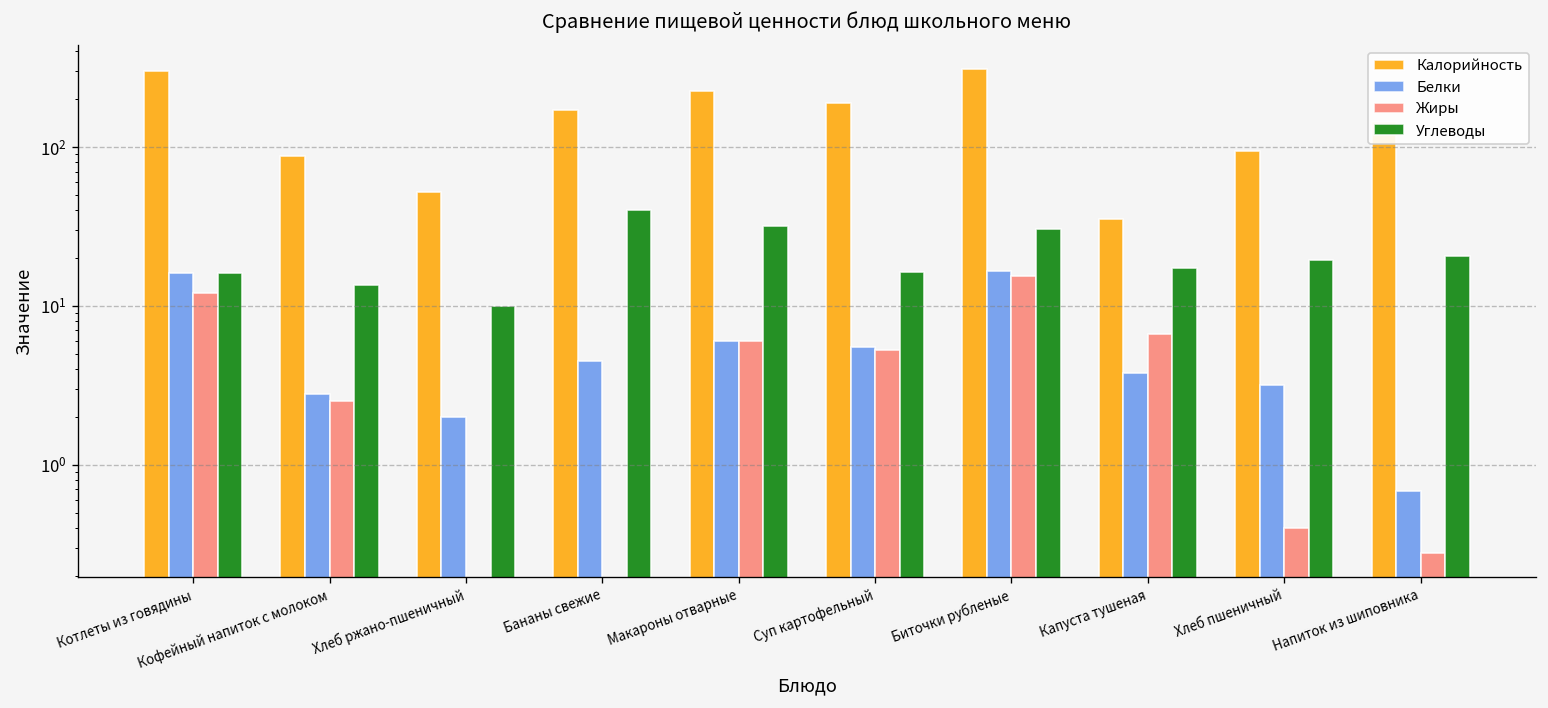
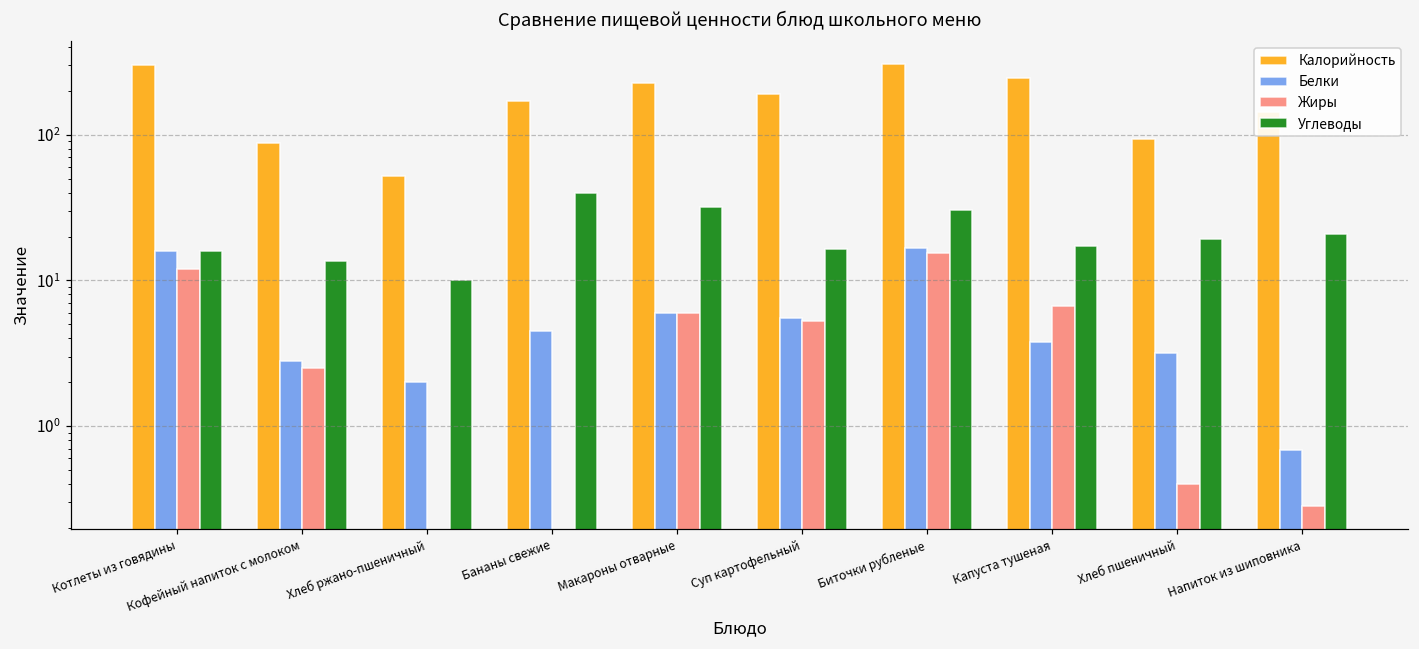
Калорийность, Капуста тушеная: 35 -> 240
